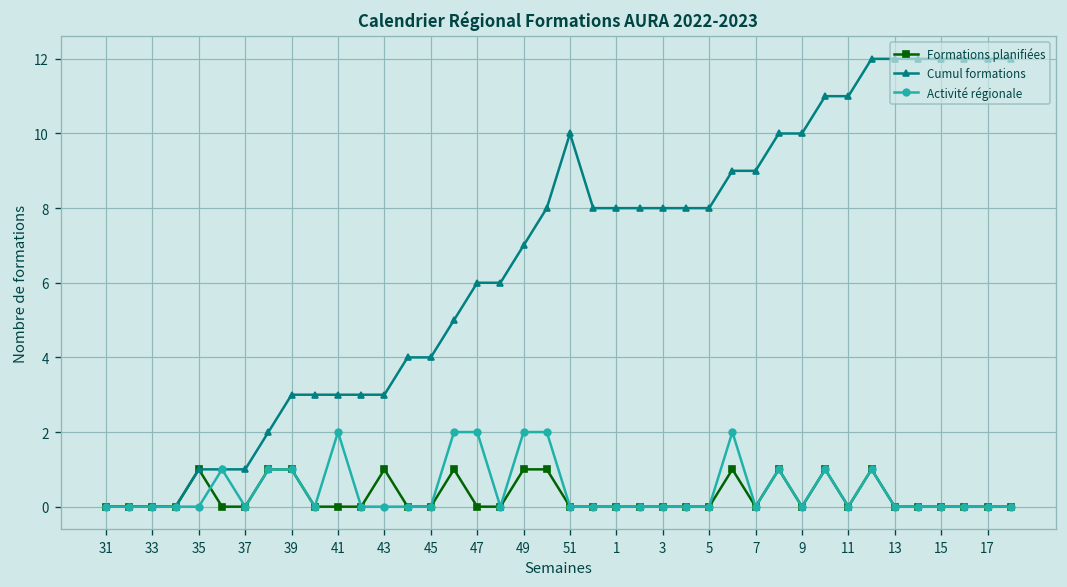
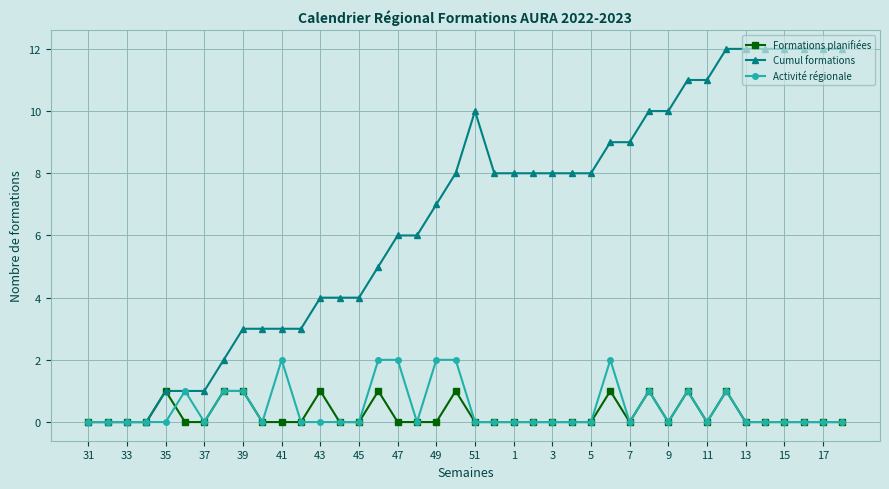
Cumul formations, 43: 3 -> 4
Formations planifiées, 49: 1 -> 0
